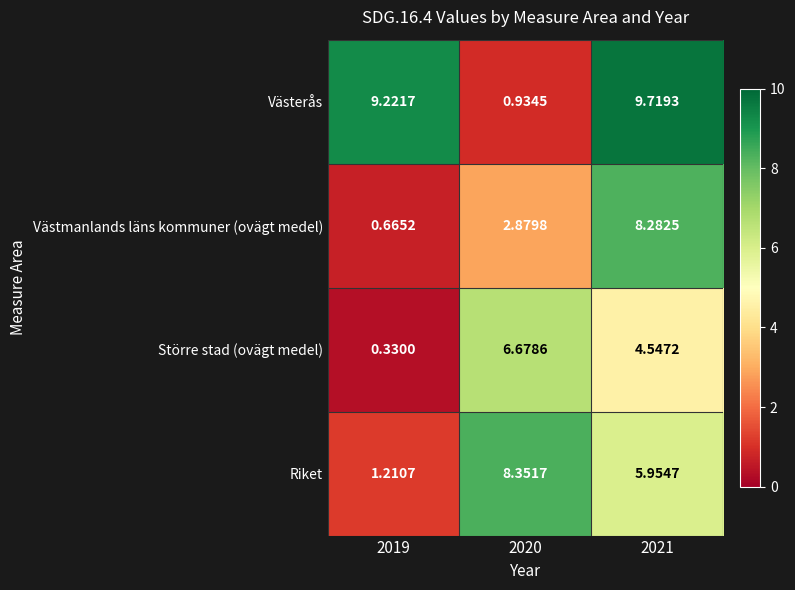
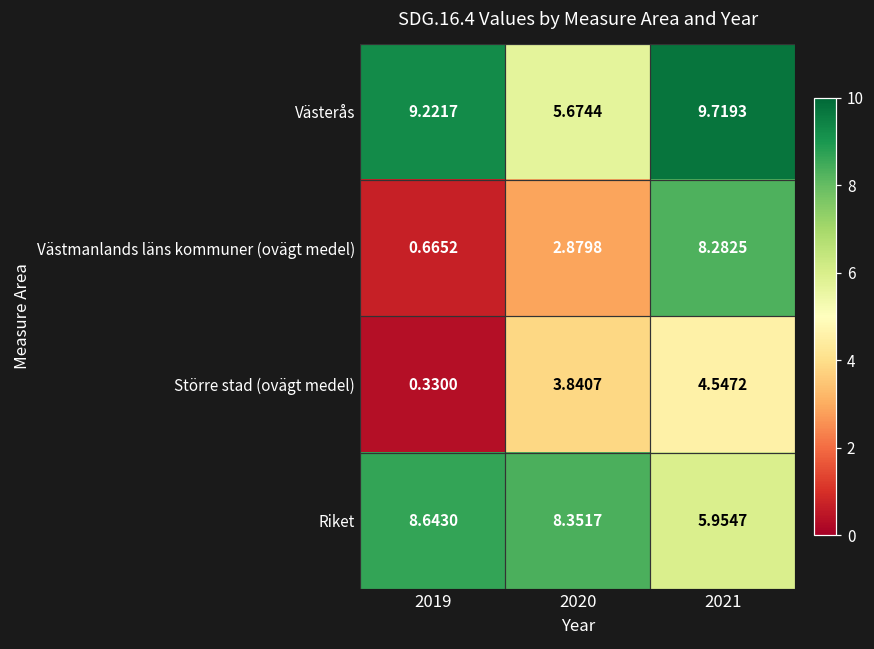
Västerås, 2020: 0.9345 -> 5.6744
Större stad (ovägt medel), 2020: 6.6786 -> 3.8407
Riket, 2019: 1.2107 -> 8.6430
